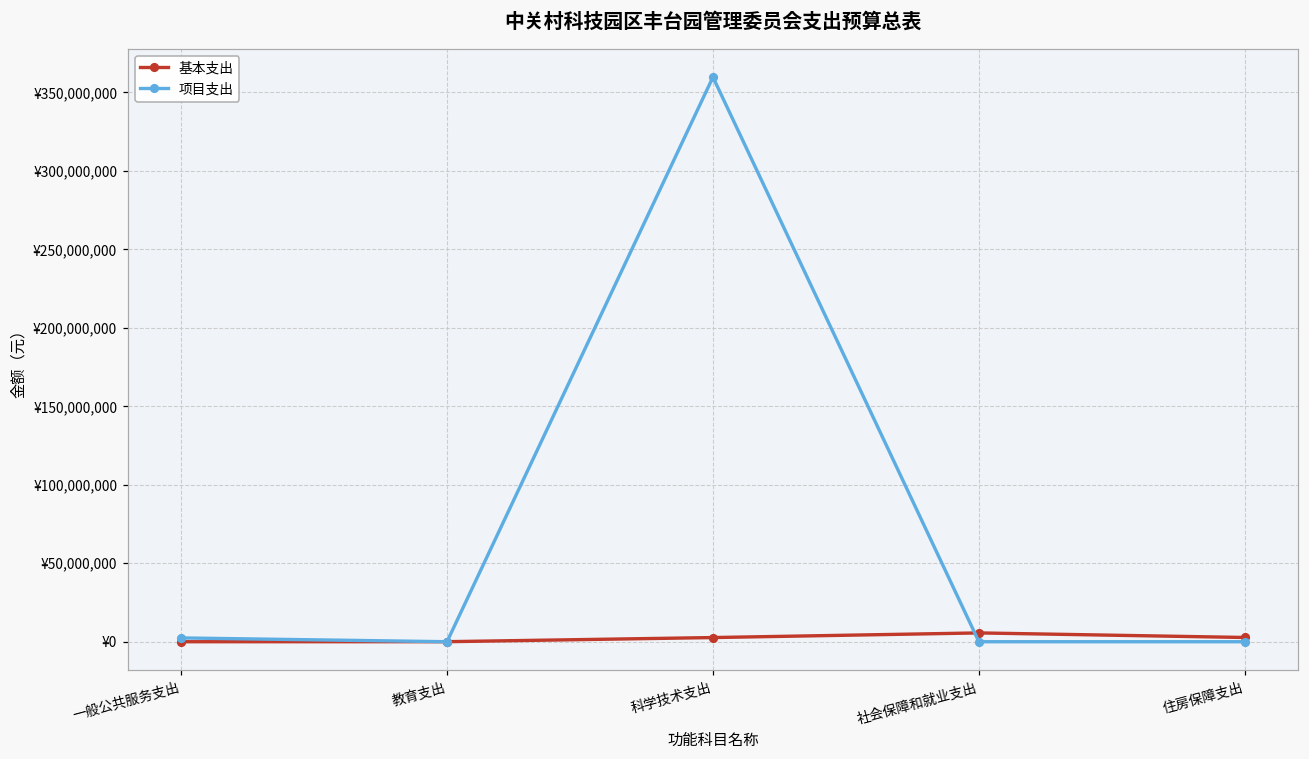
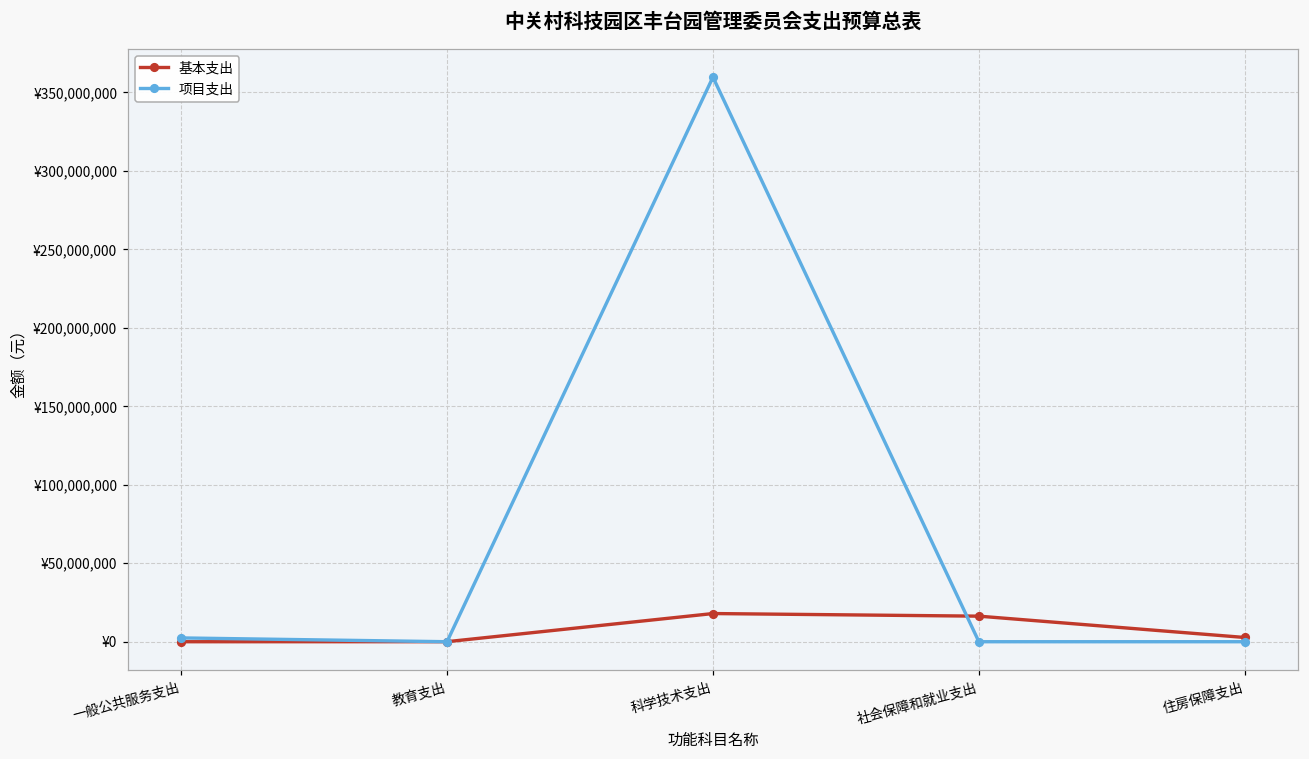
基本支出, 科学技术支出: ¥3,000,000 -> ¥18,000,000
基本支出, 社会保障和就业支出: ¥6,000,000 -> ¥16,000,000
